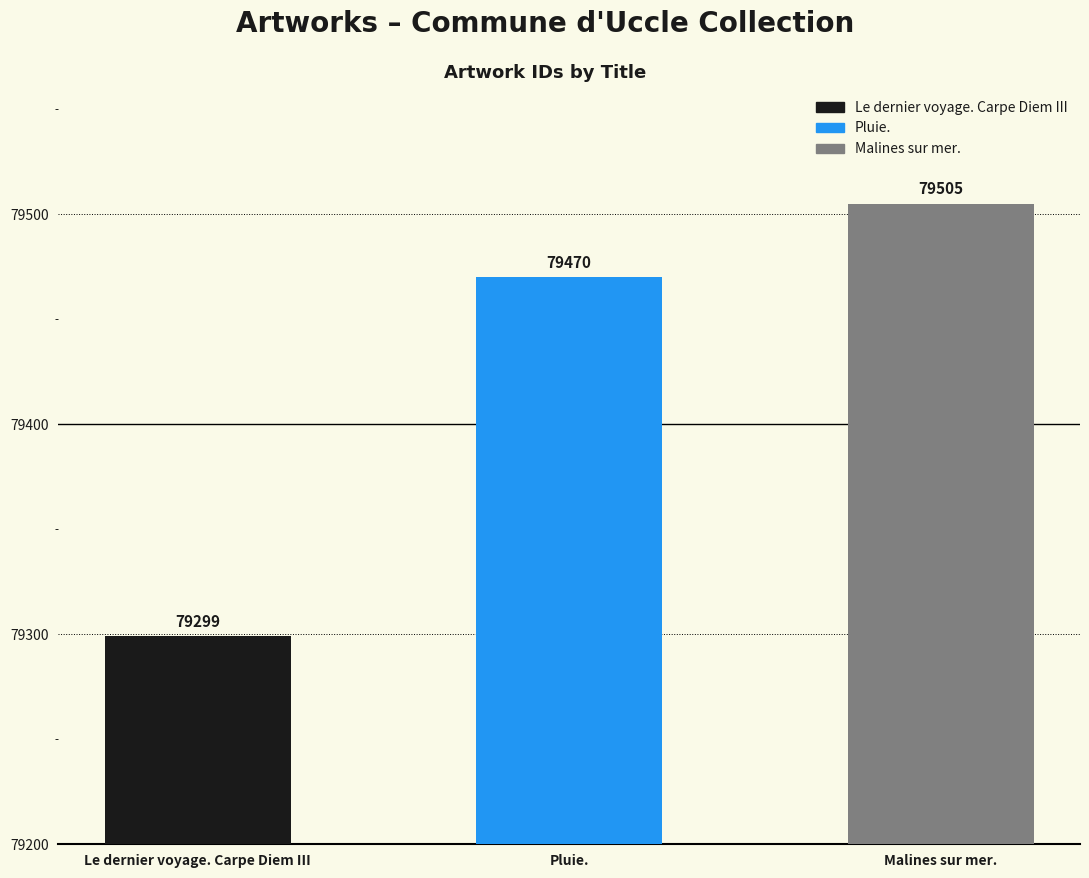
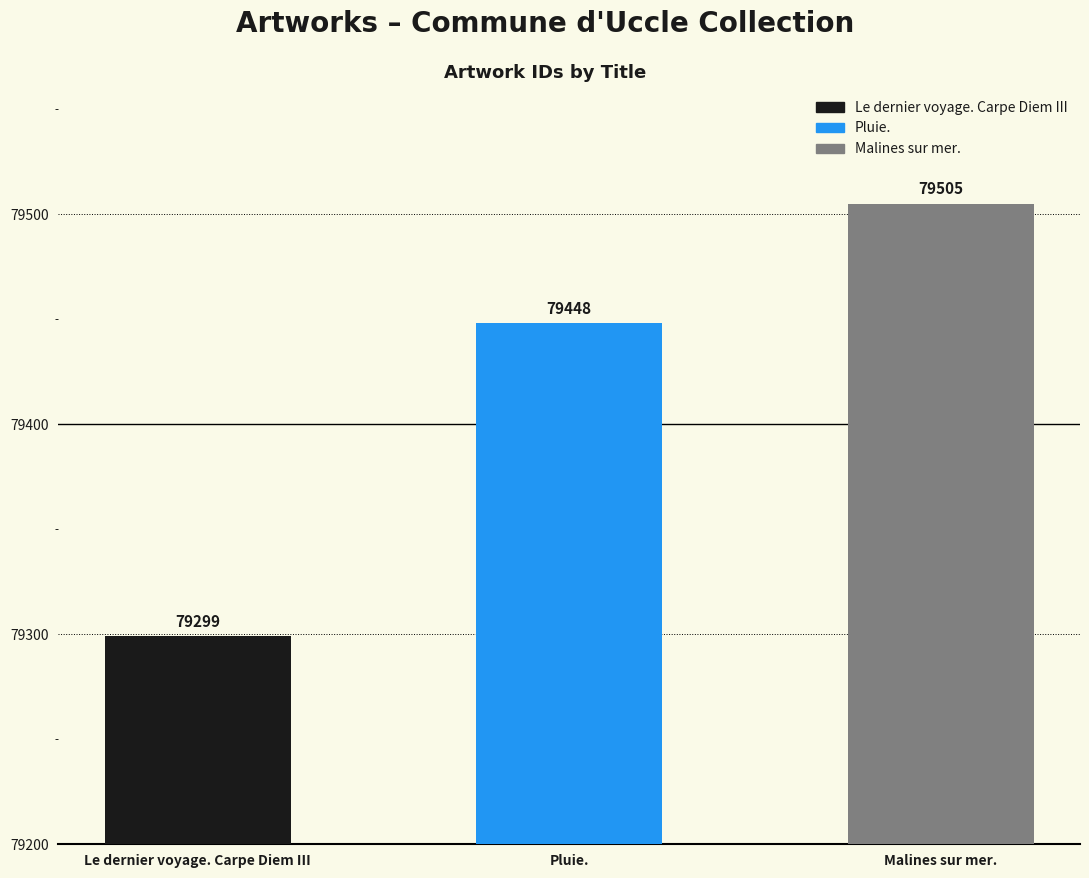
Pluie.: 79470 -> 79448
